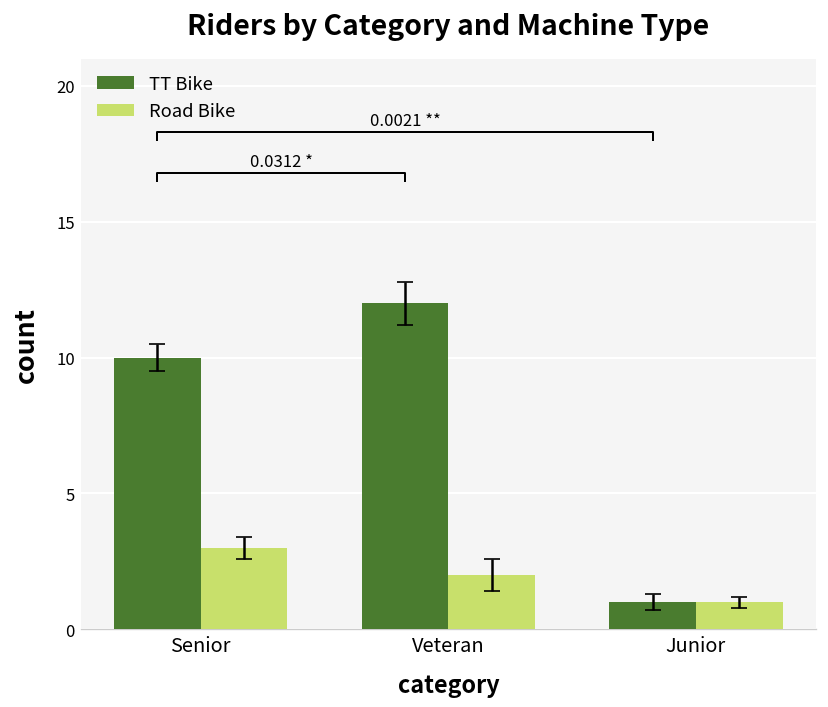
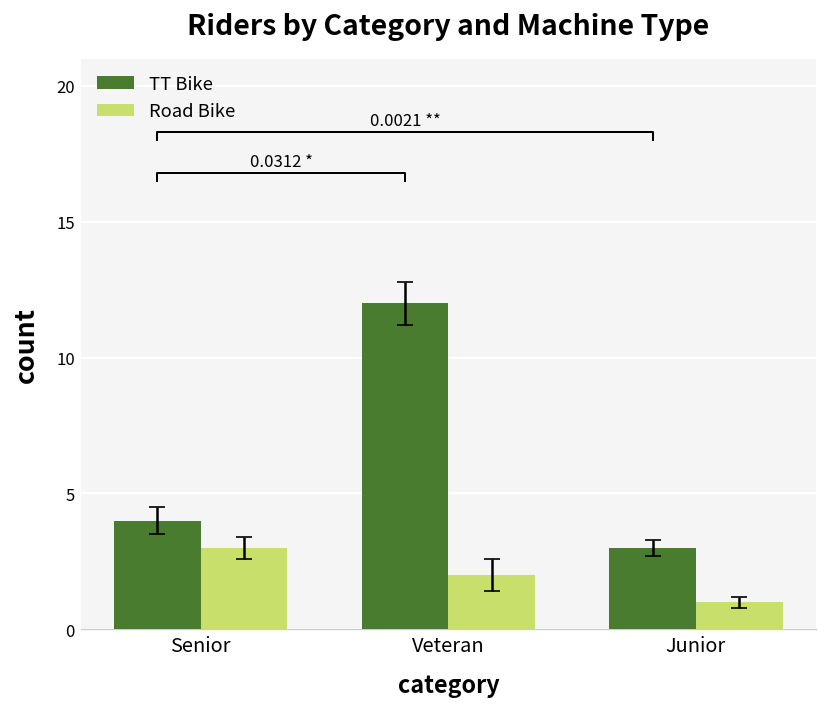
TT Bike, Senior: 10 -> 4
TT Bike, Junior: 1 -> 3
